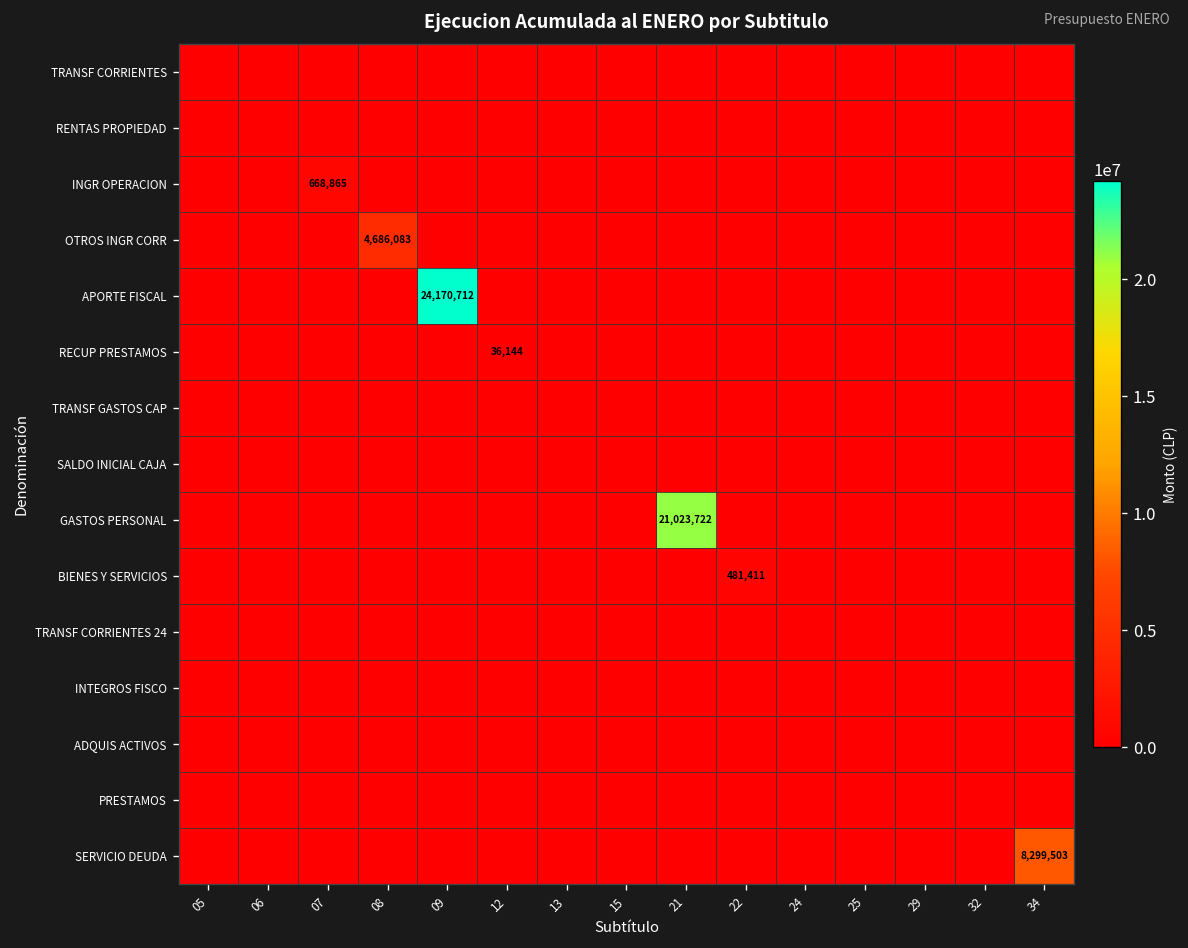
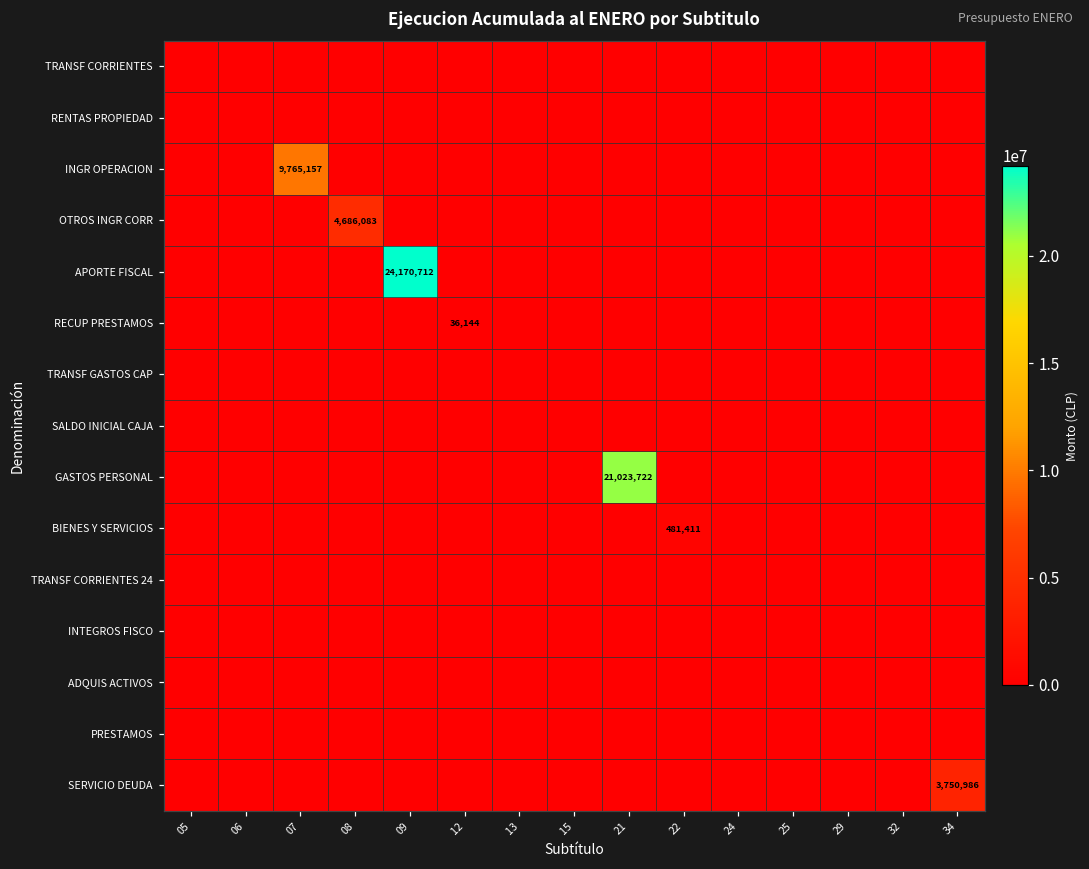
INGR OPERACION, 07: 668,865 -> 9,765,157
SERVICIO DEUDA, 34: 8,299,503 -> 3,750,986
